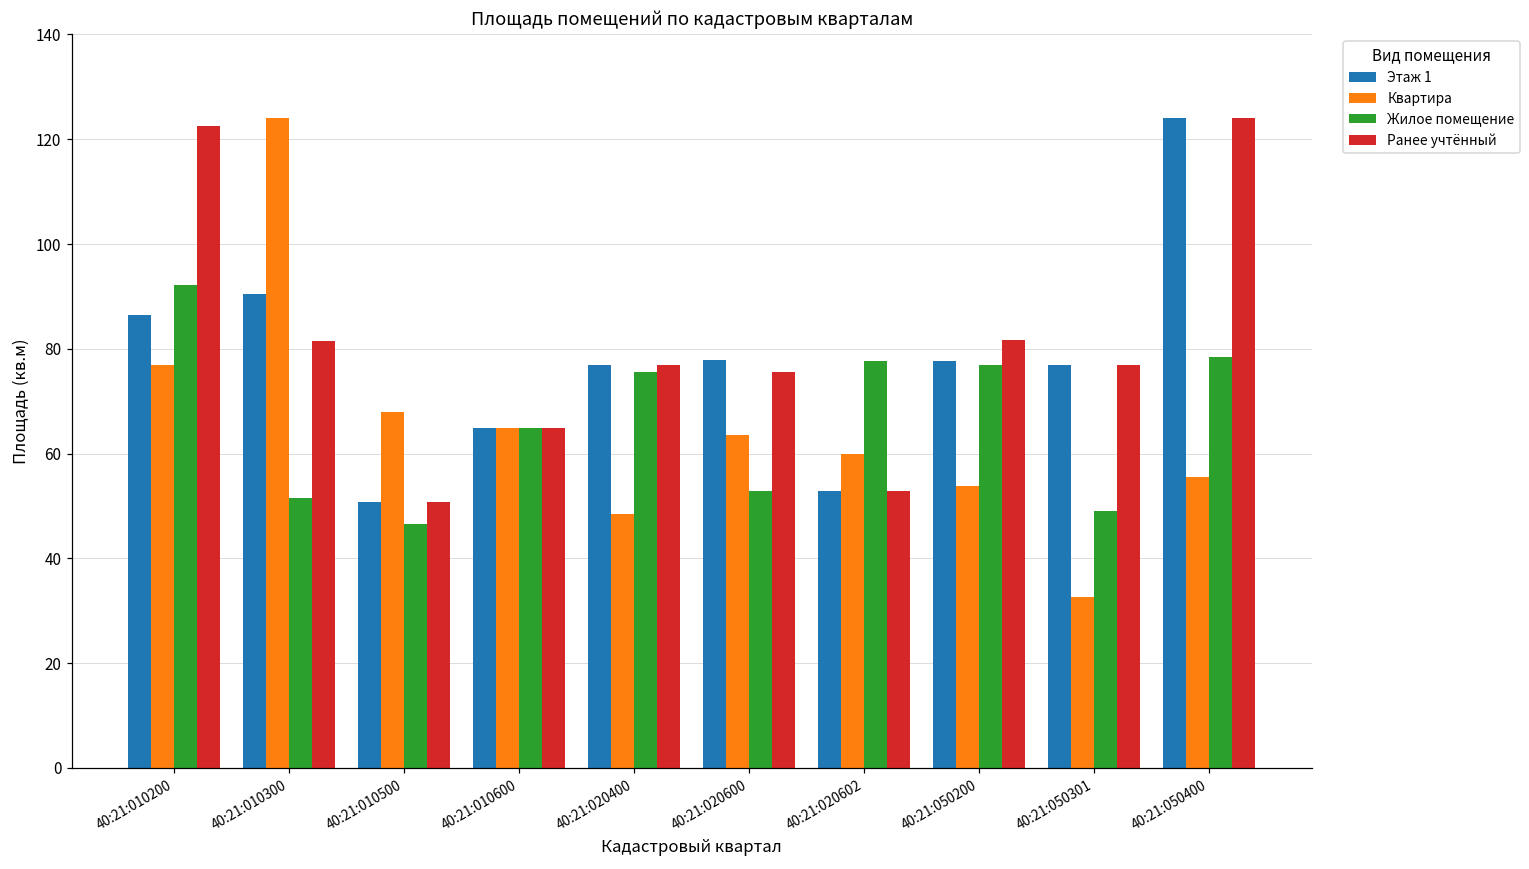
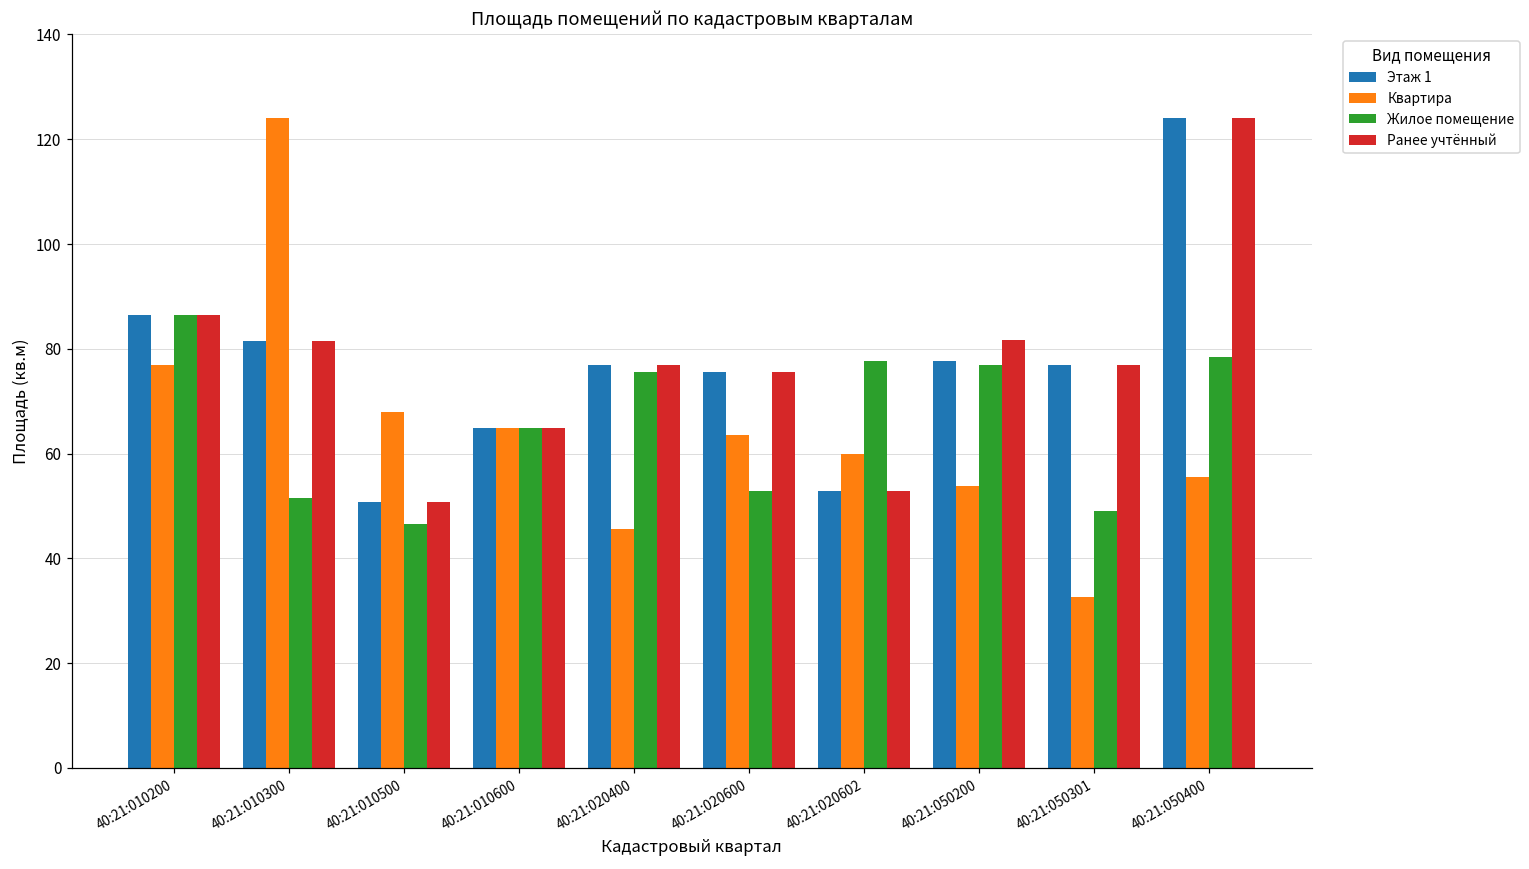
Жилое помещение, 40:21:010200: 92 -> 87
Ранее учтённый, 40:21:010200: 123 -> 87
Этаж 1, 40:21:010300: 90 -> 82
Квартира, 40:21:020400: 48 -> 46
Этаж 1, 40:21:020600: 78 -> 76
